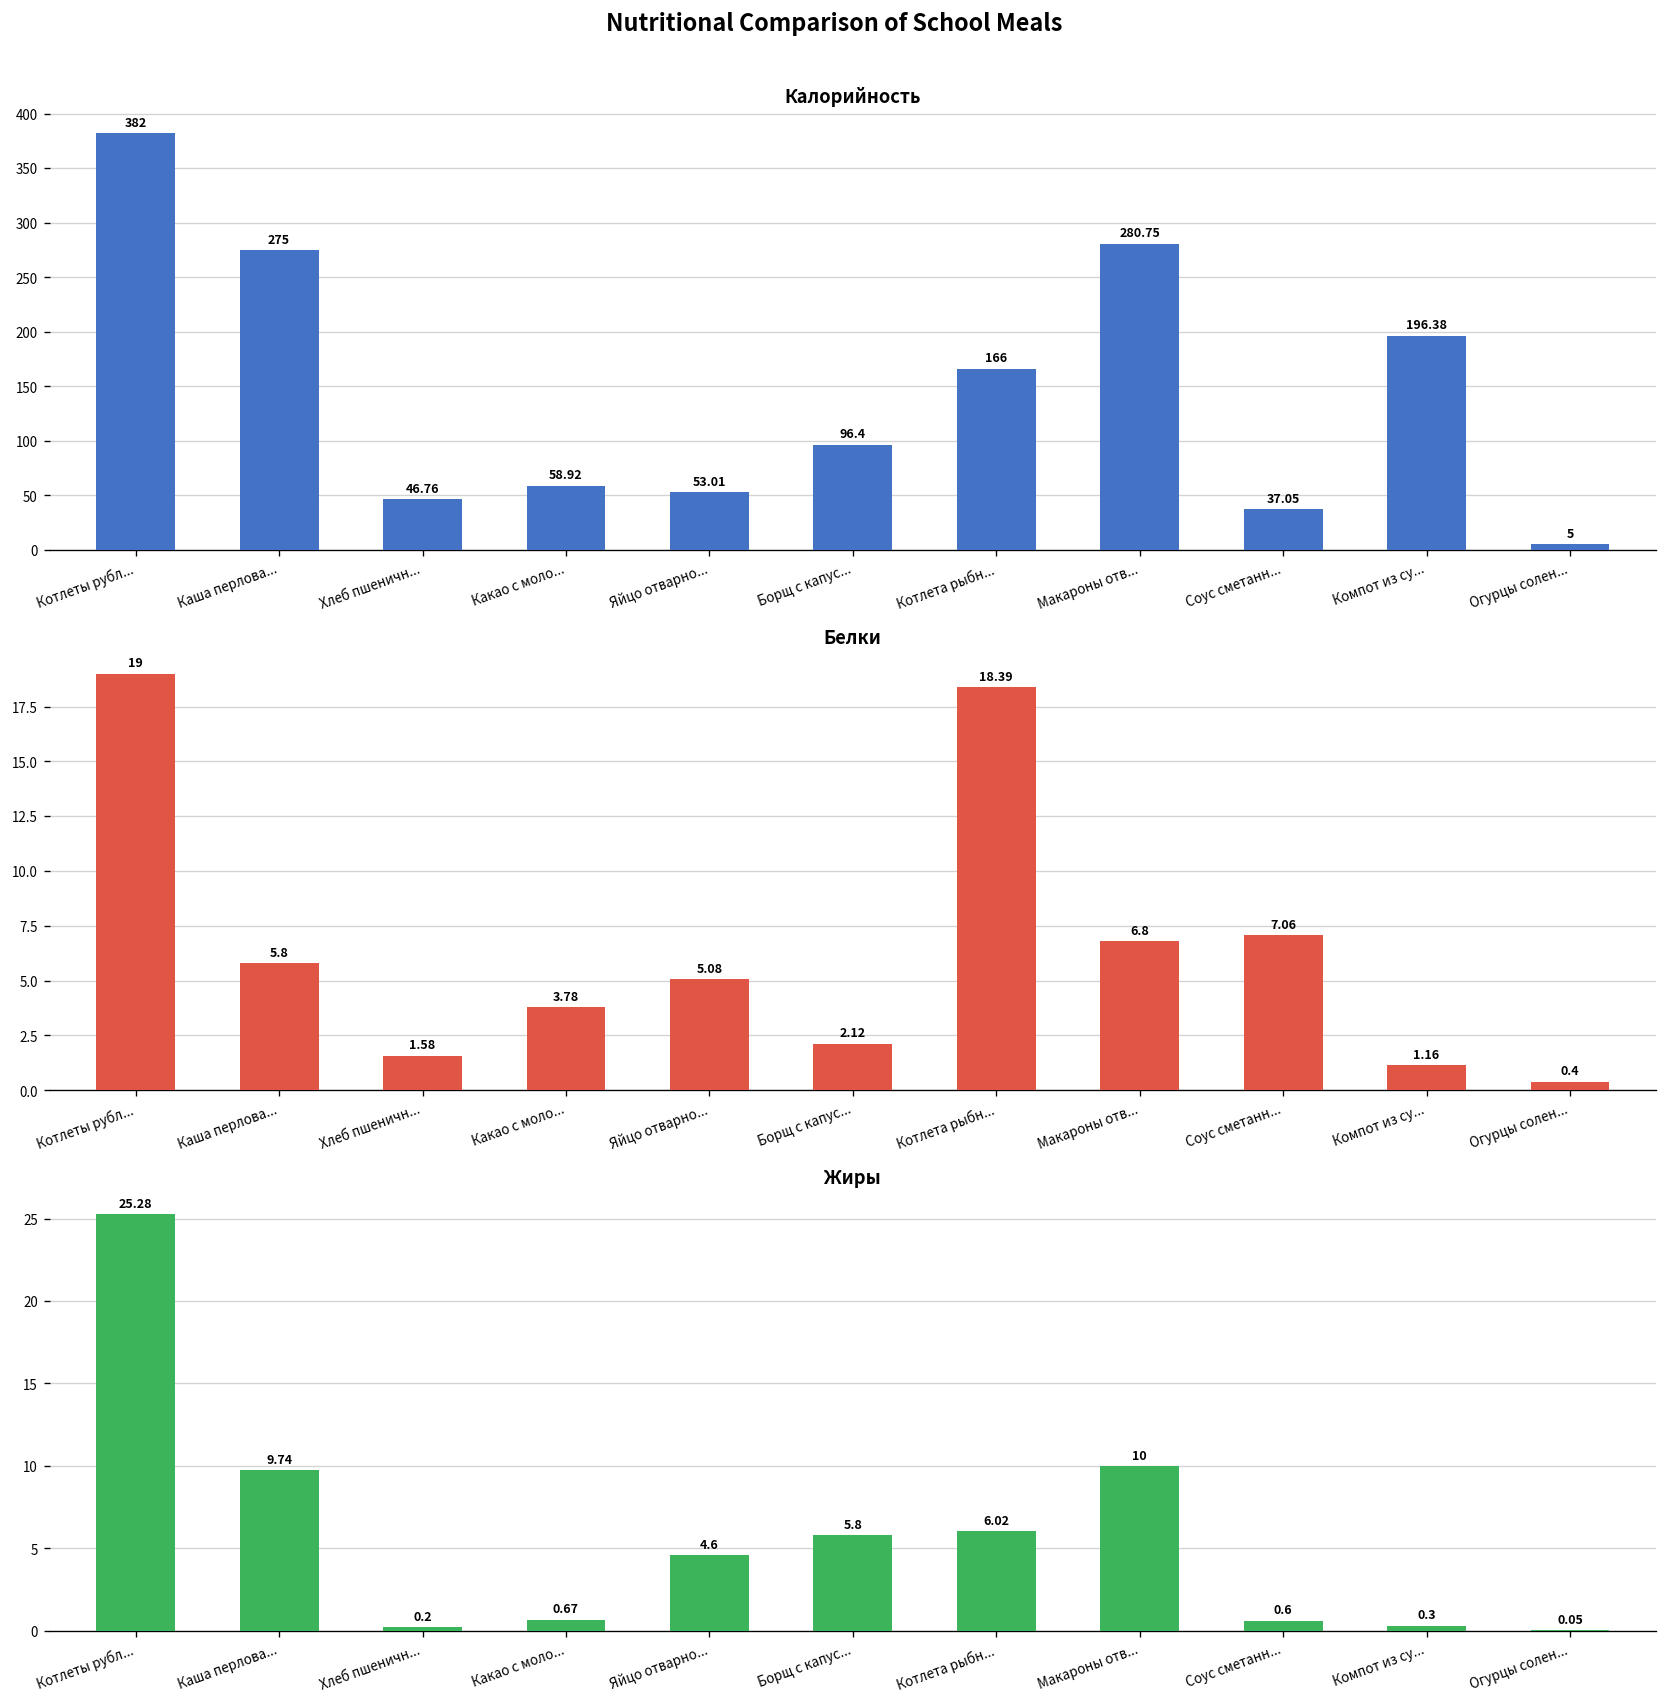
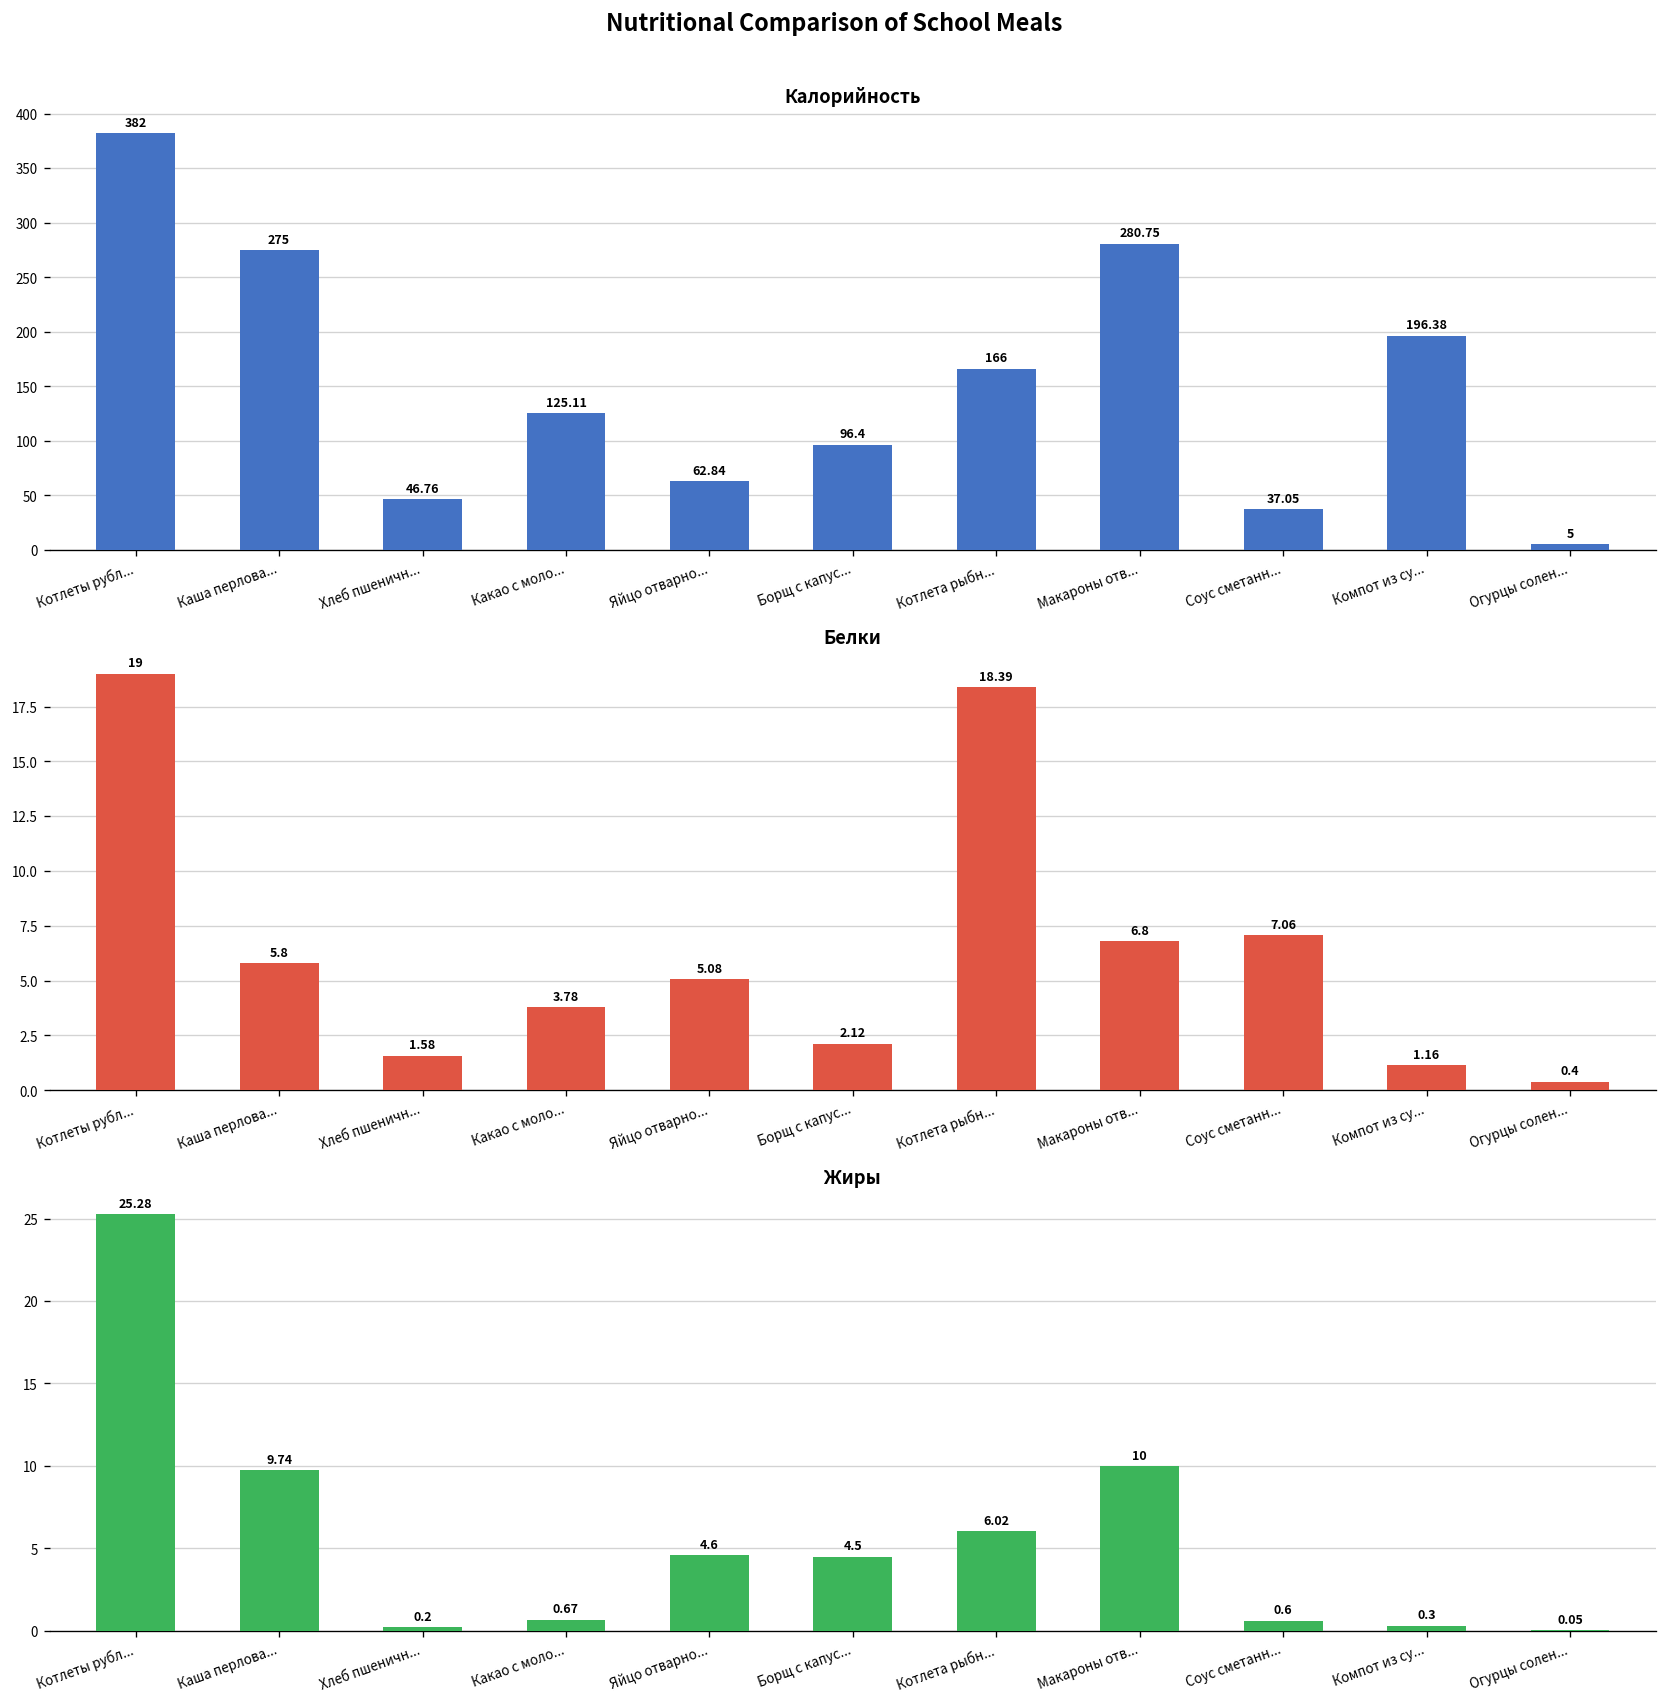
Калорийность, Какао с моло...: 58.92 -> 125.11
Калорийность, Яйцо отварно...: 53.01 -> 62.84
Жиры, Борщ с капус...: 5.8 -> 4.5
